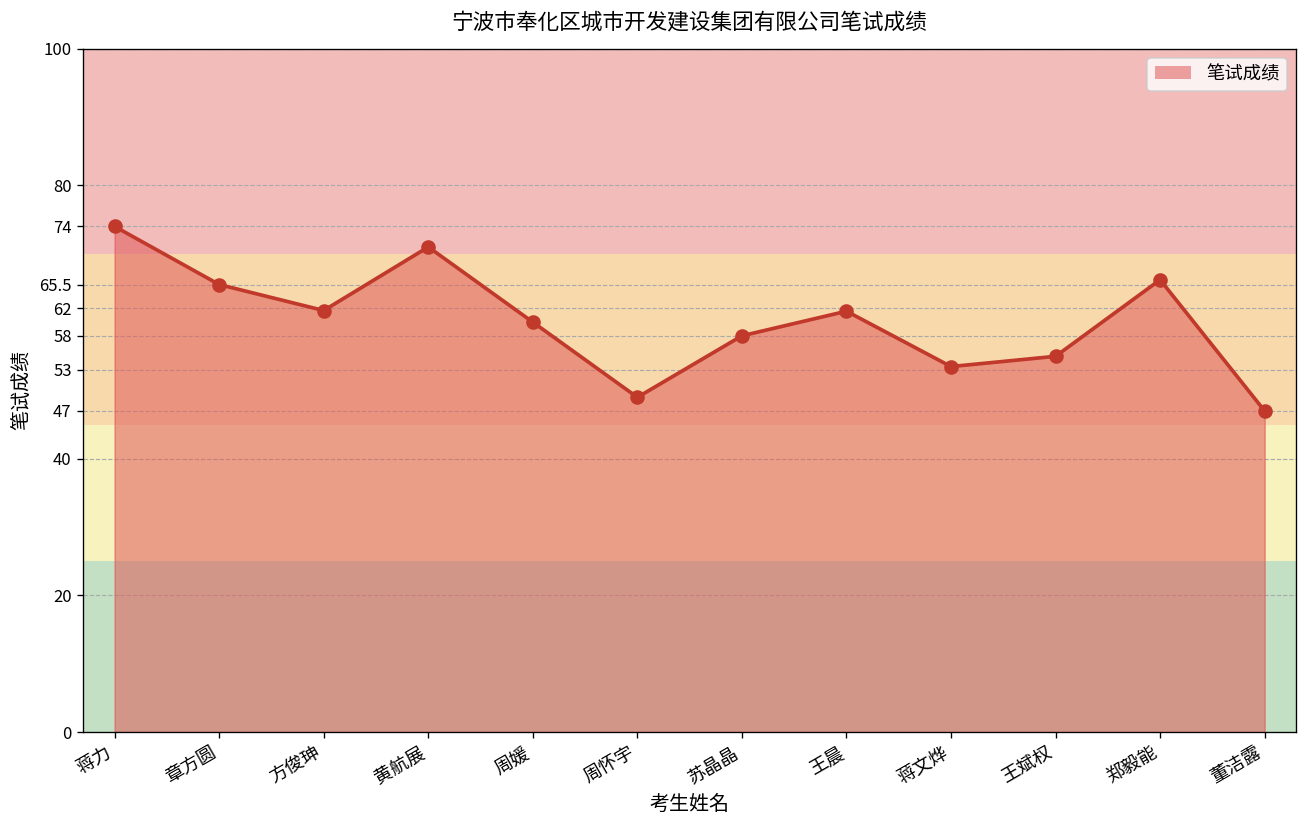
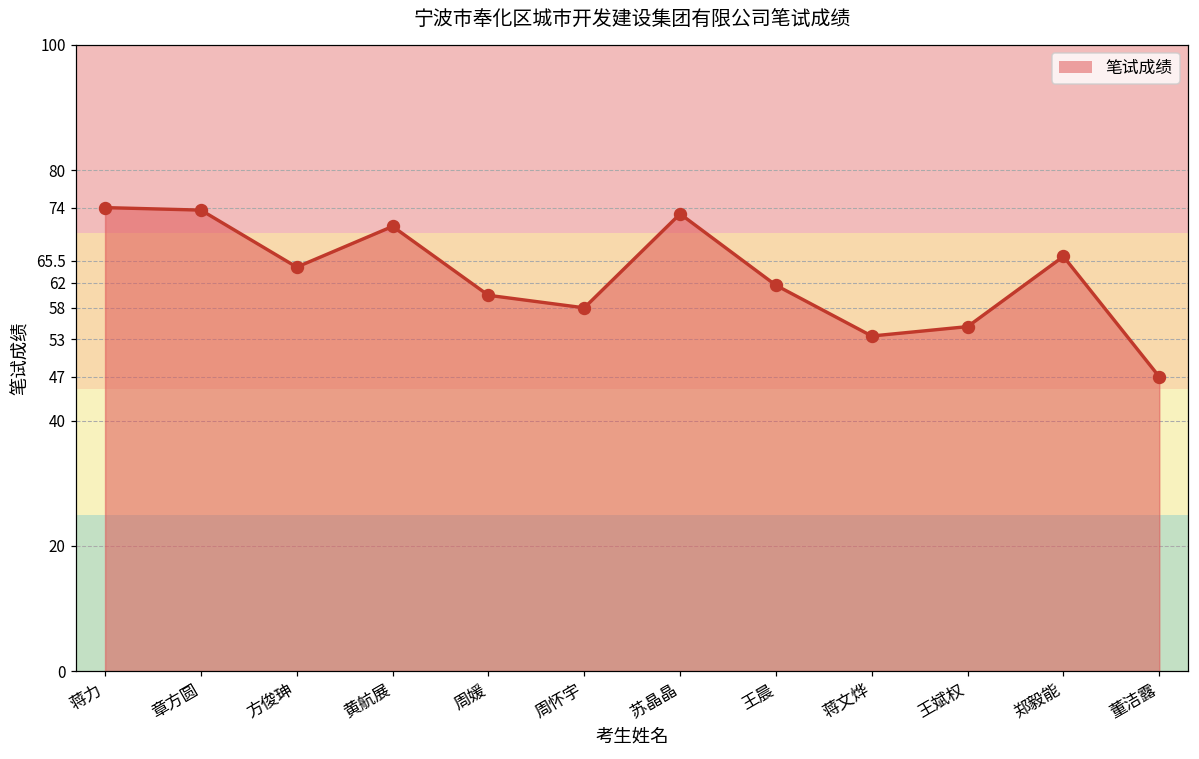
章方圆: 66 -> 74
方俊珅: 62 -> 65
周怀宇: 49 -> 58
苏晶晶: 58 -> 73
